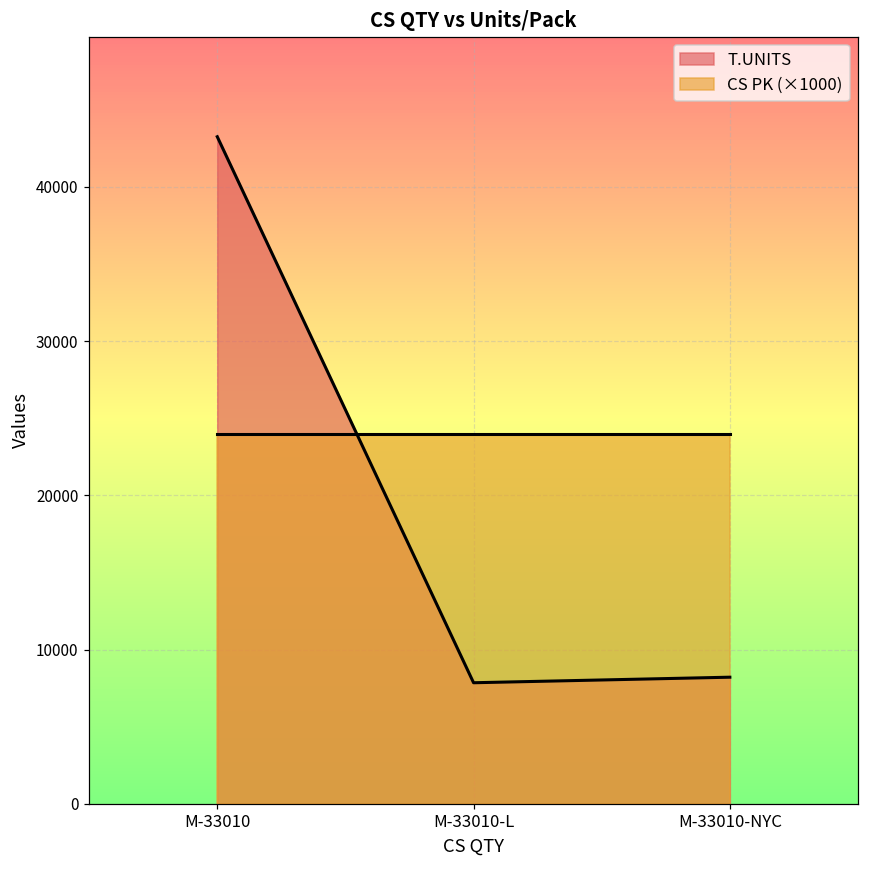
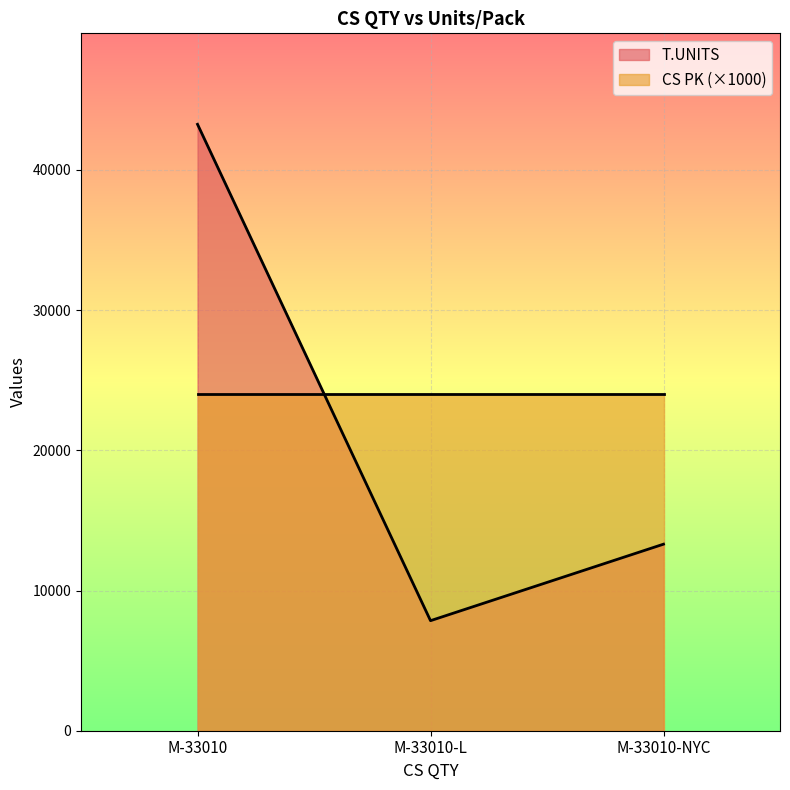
T.UNITS, M-33010-NYC: 8200 -> 13300
